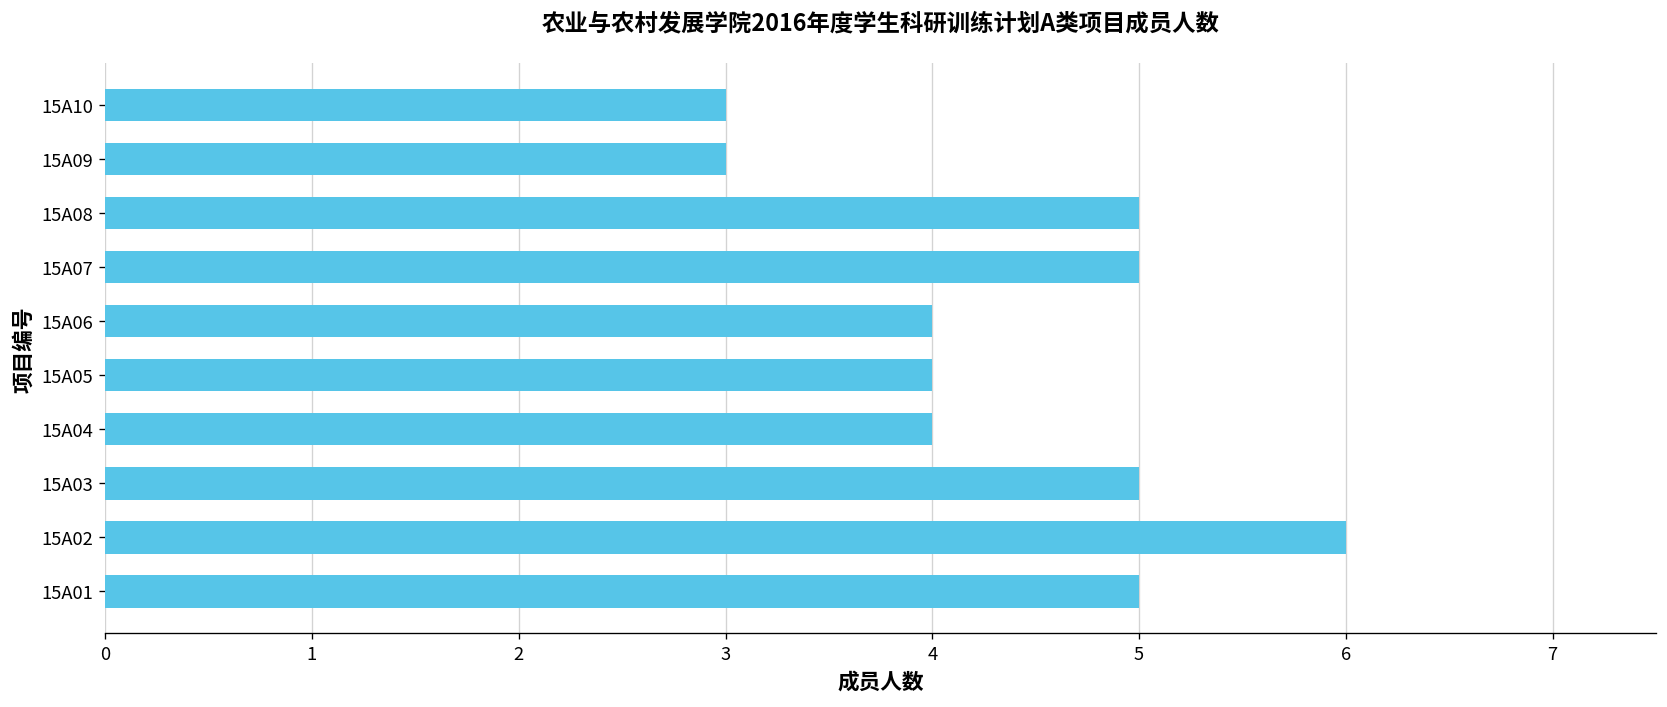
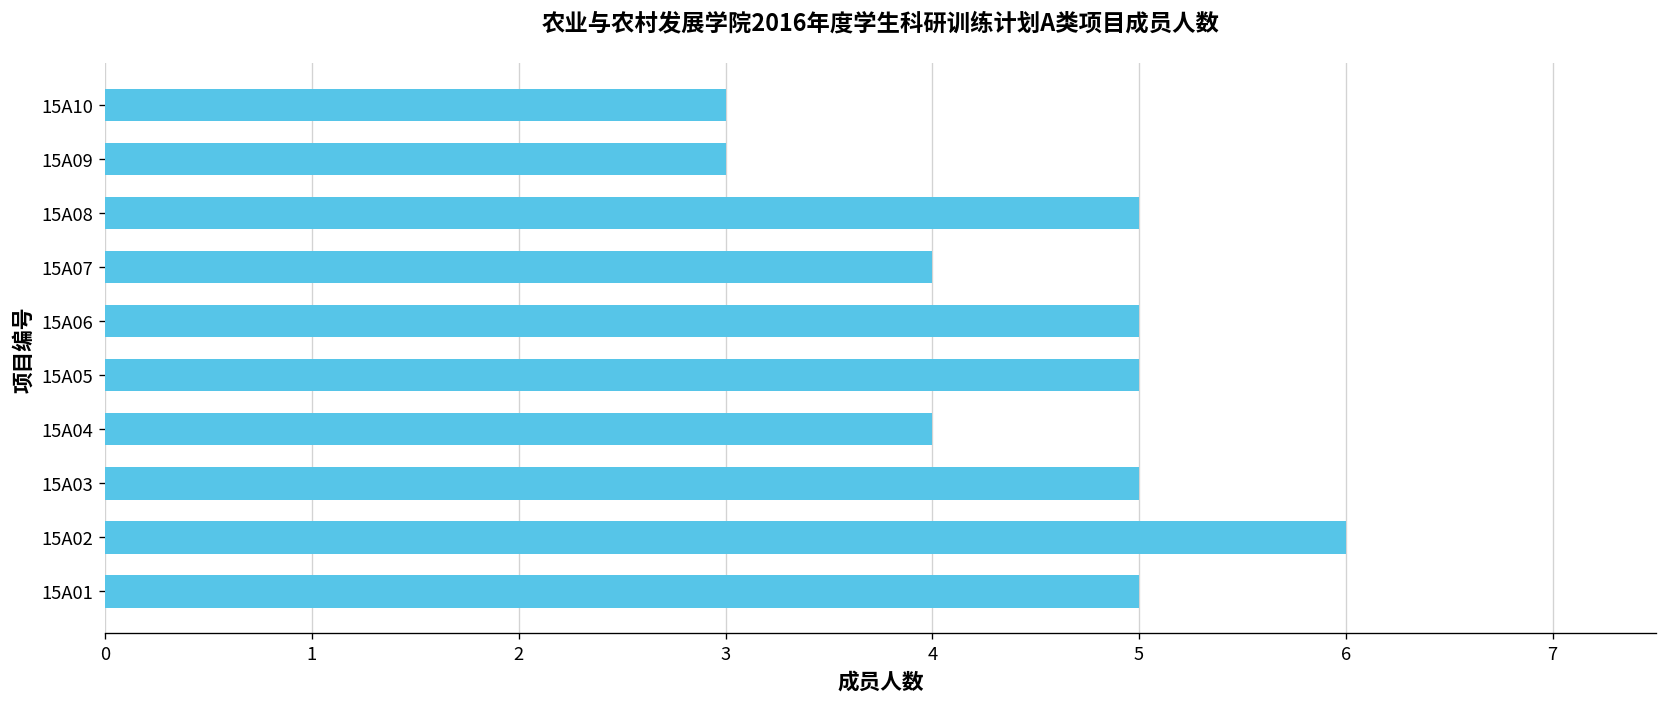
15A07: 5 -> 4
15A06: 4 -> 5
15A05: 4 -> 5
